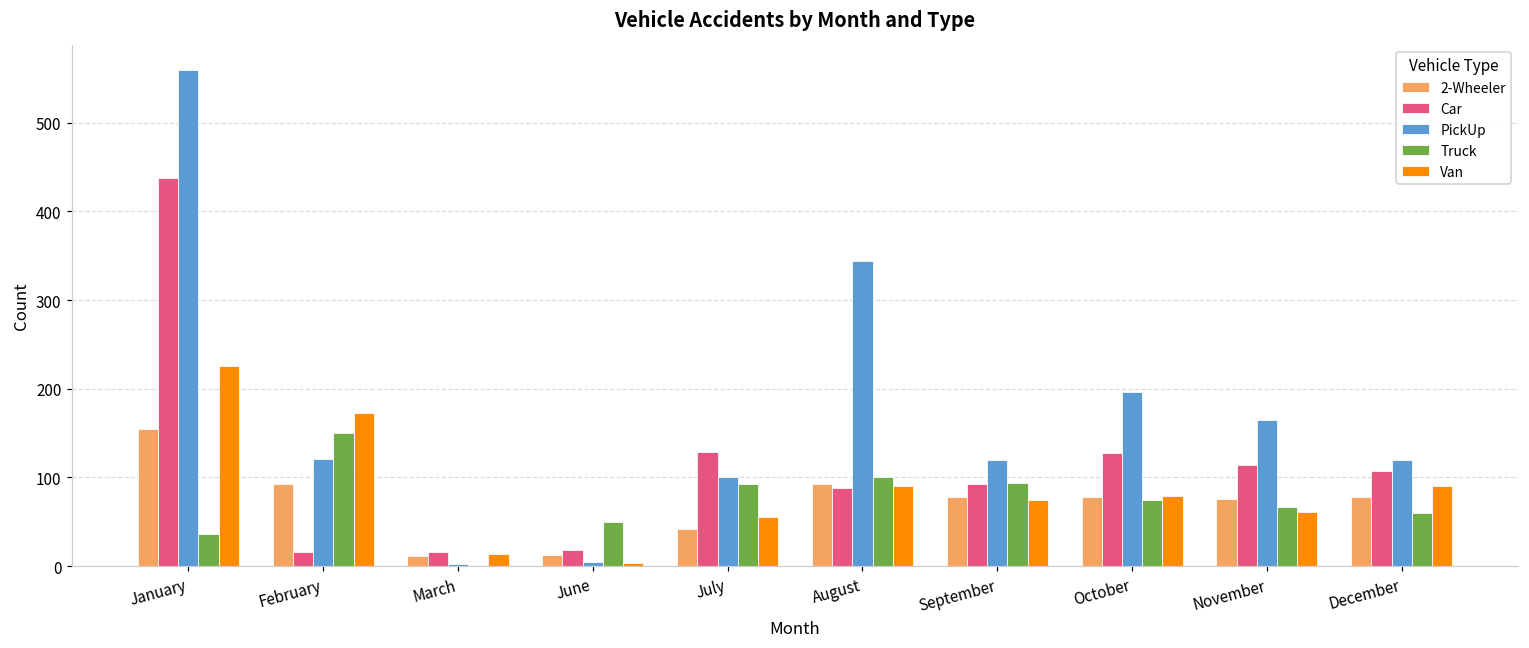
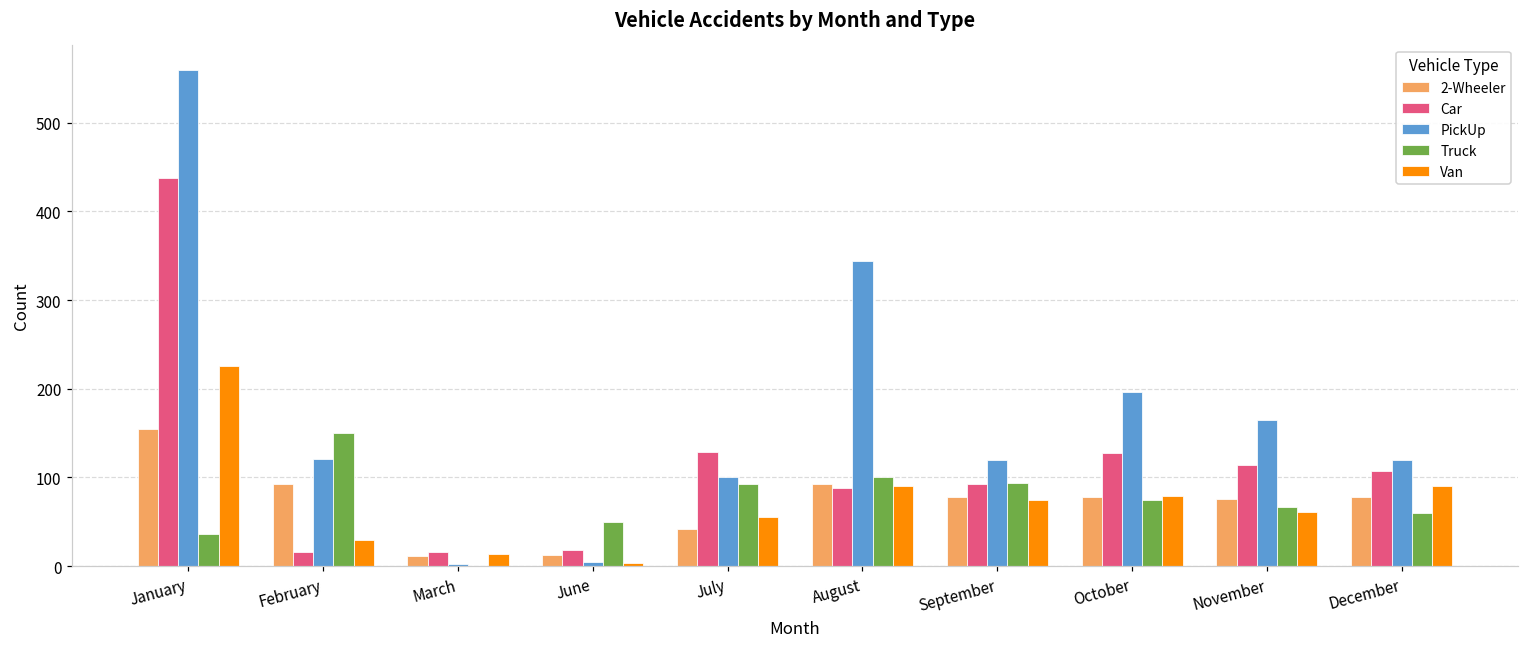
Van, February: 170 -> 30
